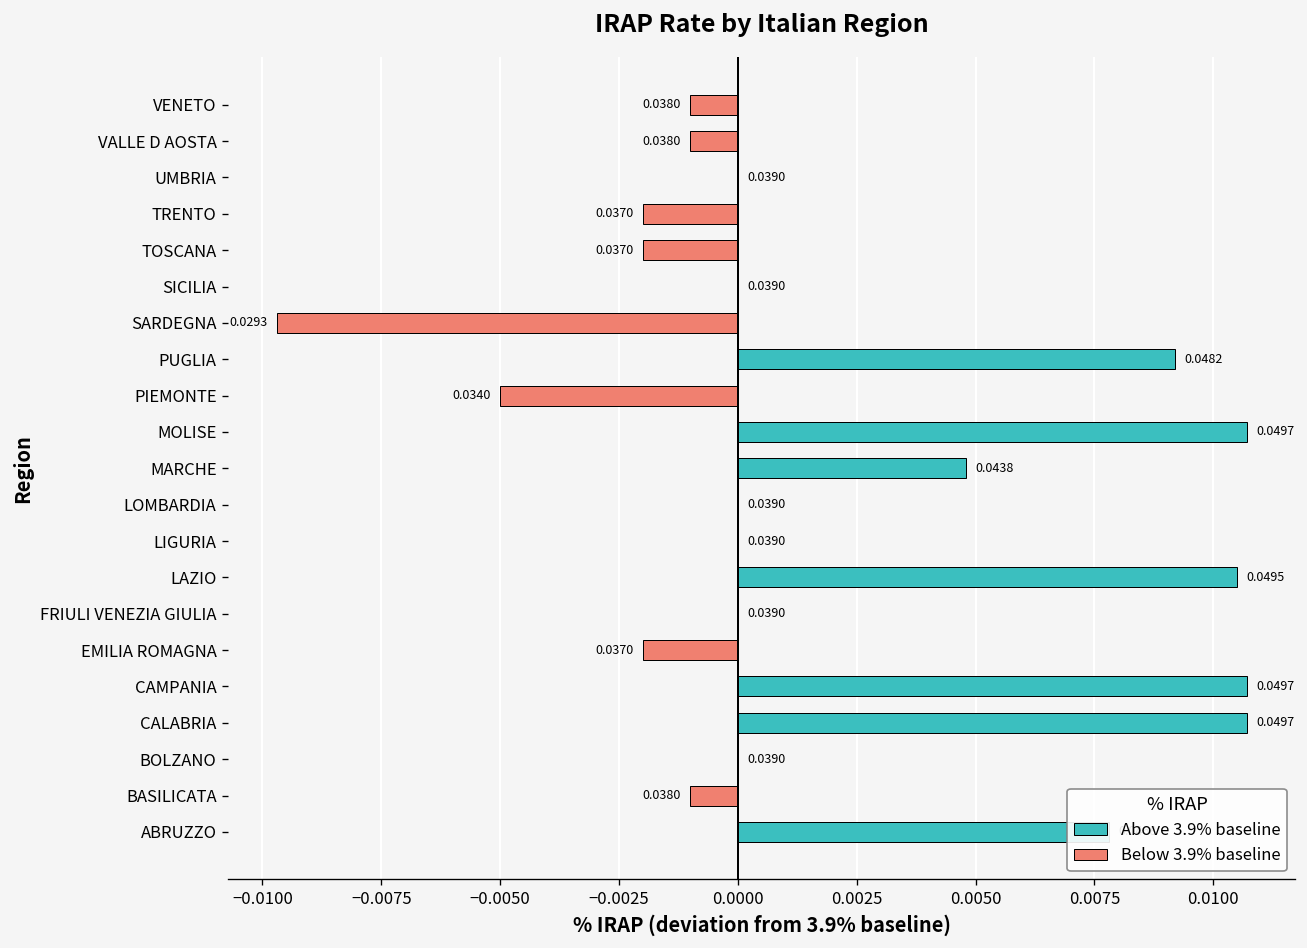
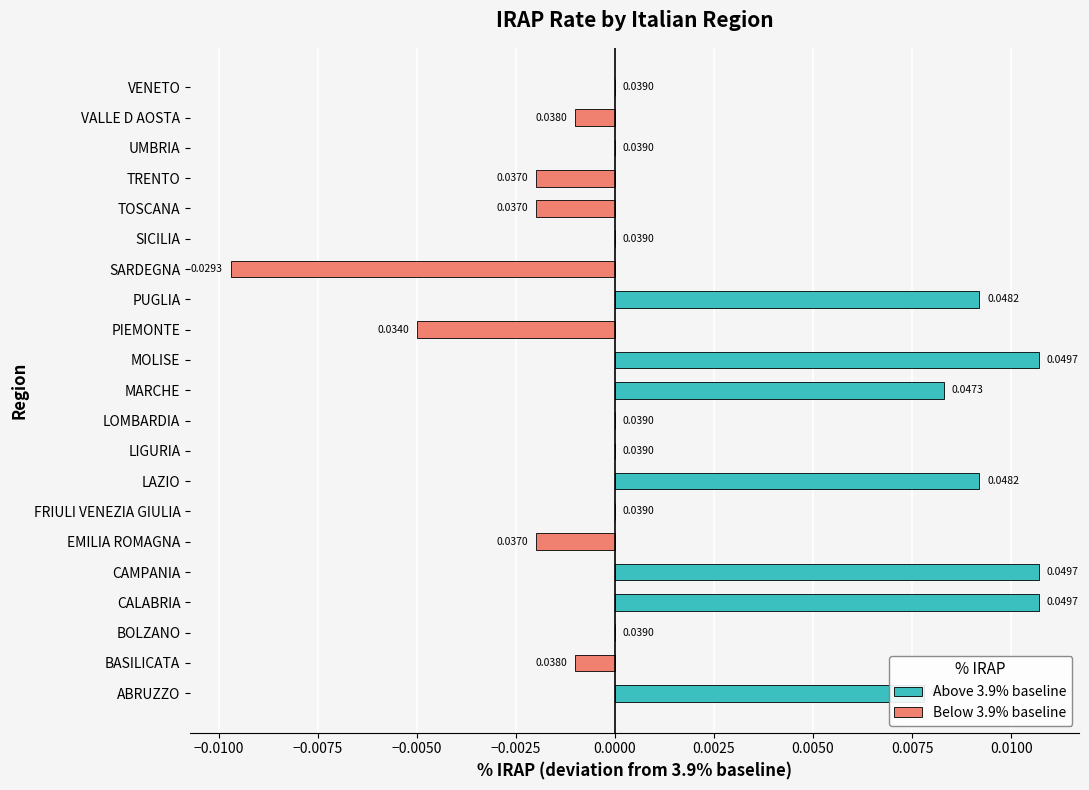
VENETO: 0.0380 -> 0.0390
MARCHE: 0.0438 -> 0.0473
LAZIO: 0.0495 -> 0.0482
